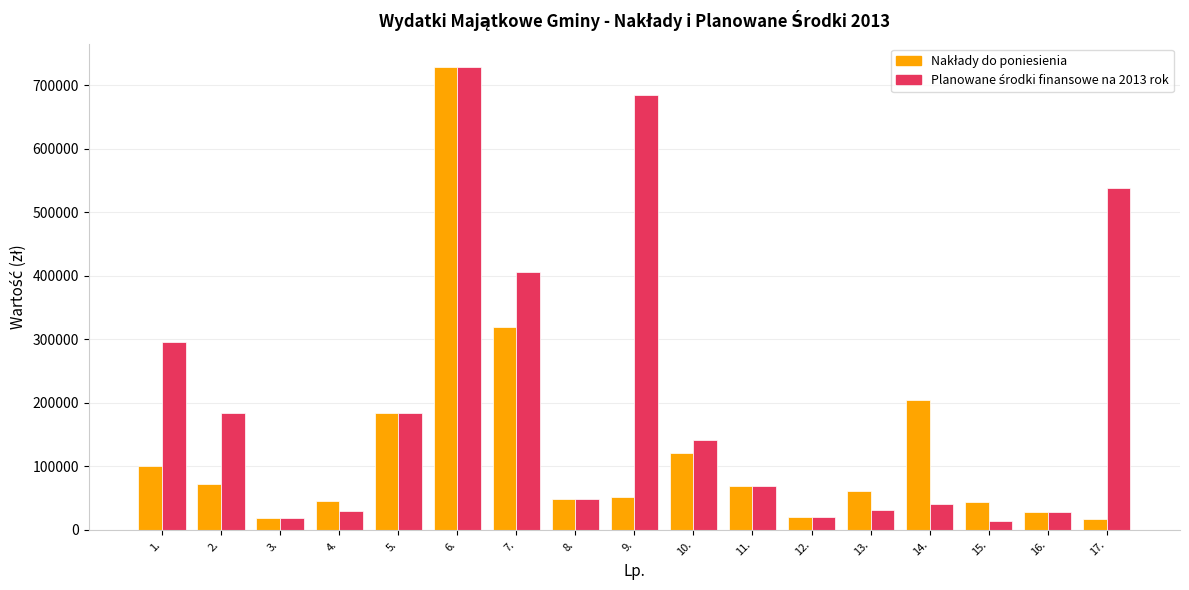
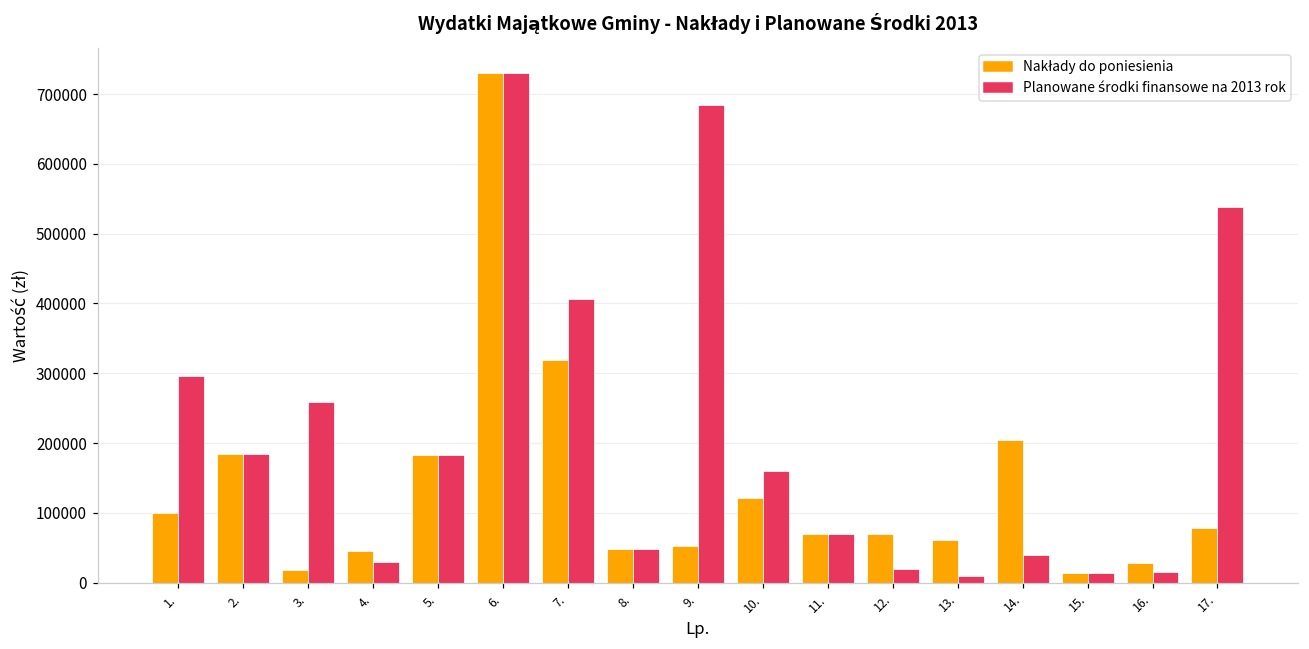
Nakłady do poniesienia, 2.: 70000 -> 180000
Planowane środki finansowe na 2013 rok, 3.: 20000 -> 260000
Planowane środki finansowe na 2013 rok, 10.: 140000 -> 160000
Nakłady do poniesienia, 12.: 20000 -> 70000
Planowane środki finansowe na 2013 rok, 13.: 30000 -> 10000
Nakłady do poniesienia, 15.: 40000 -> 10000
Planowane środki finansowe na 2013 rok, 16.: 30000 -> 20000
Nakłady do poniesienia, 17.: 20000 -> 80000
